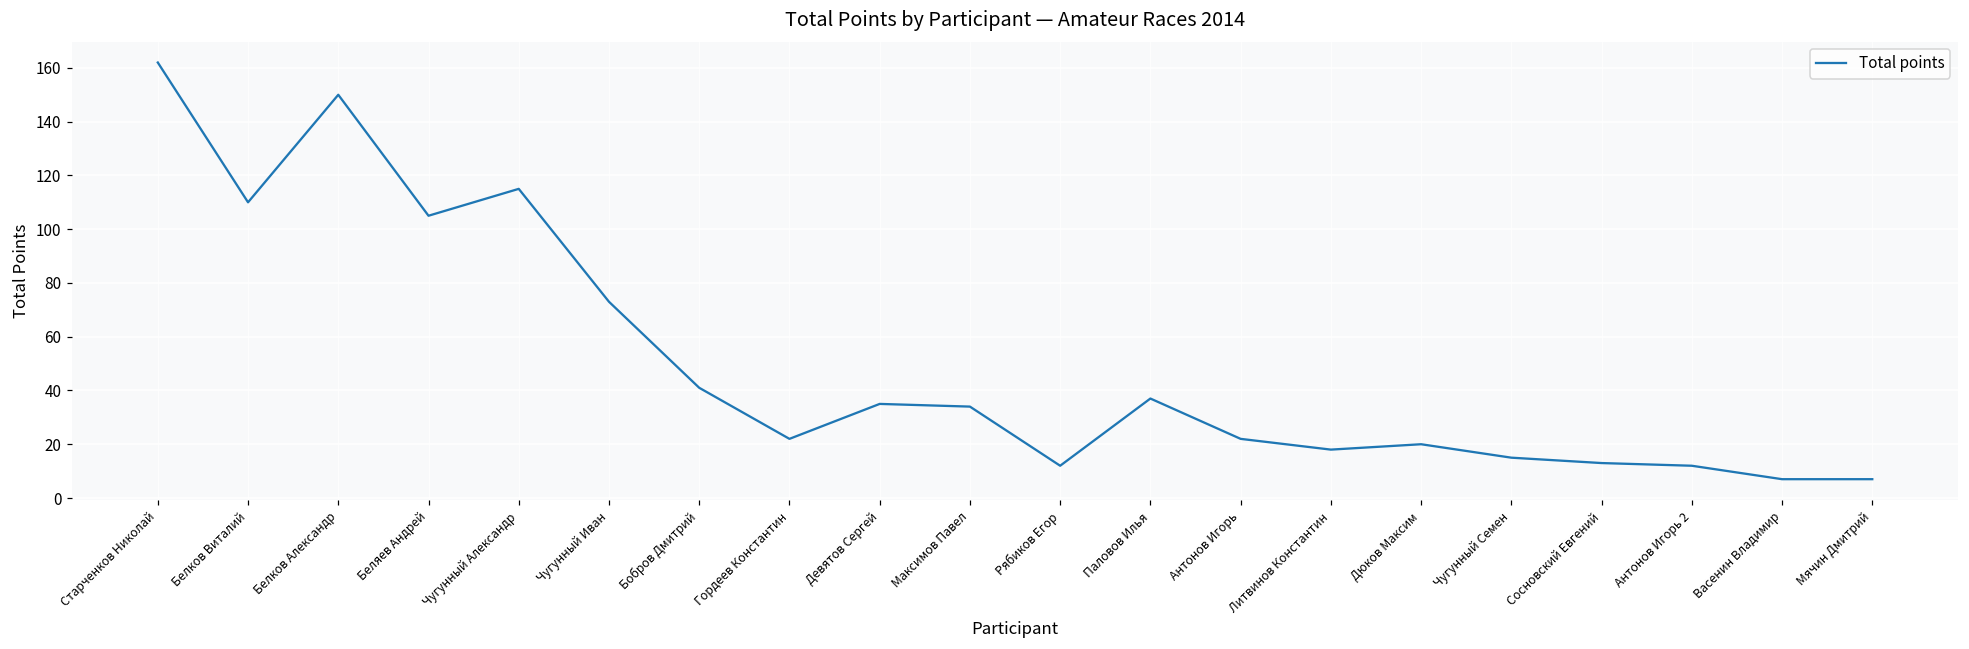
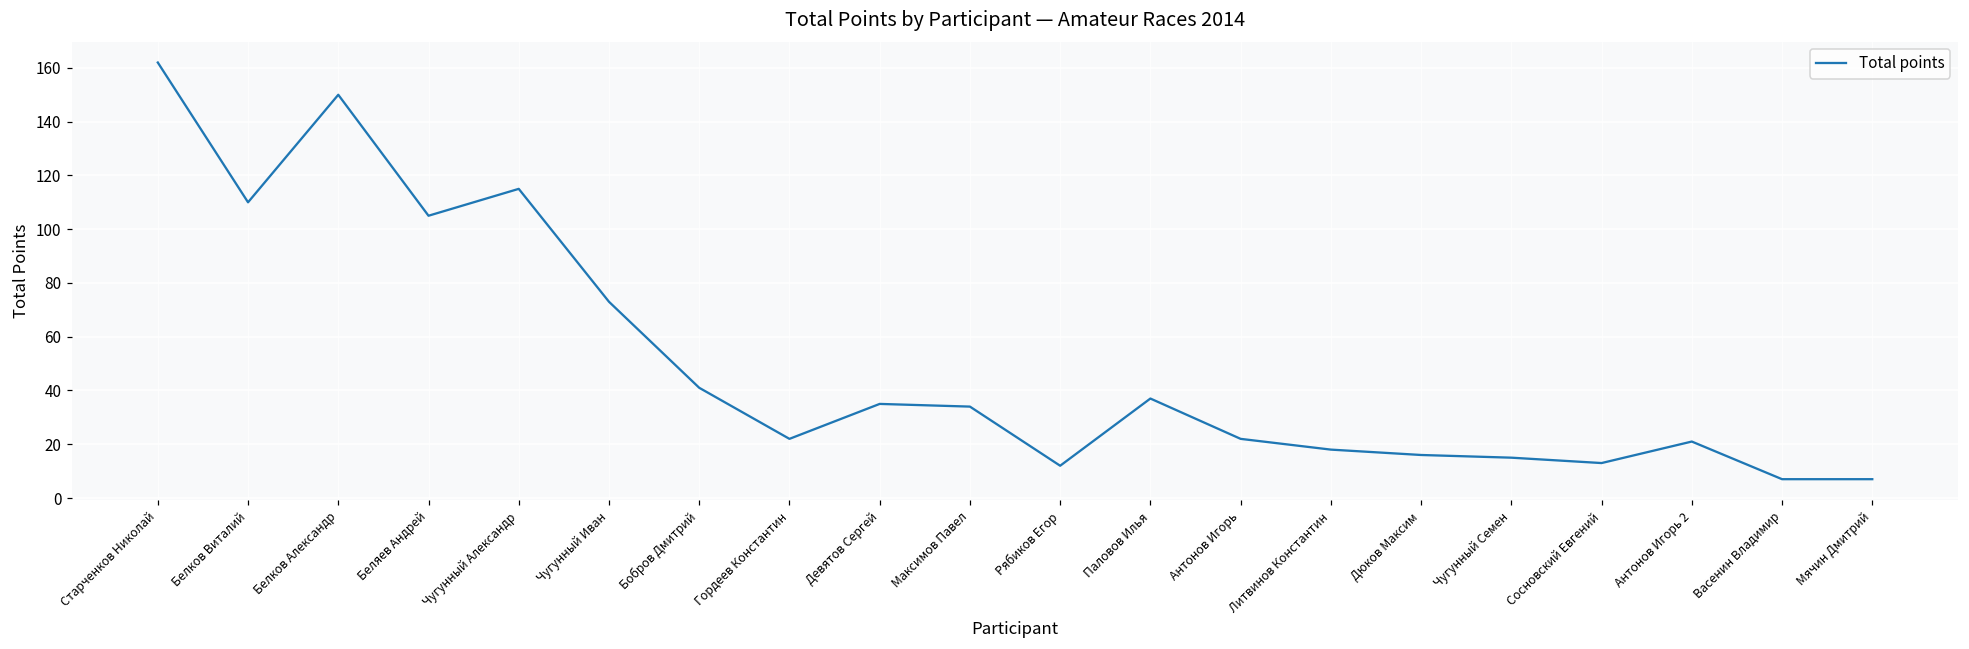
Дюков Максим: 20 -> 16
Антонов Игорь 2: 12 -> 21
